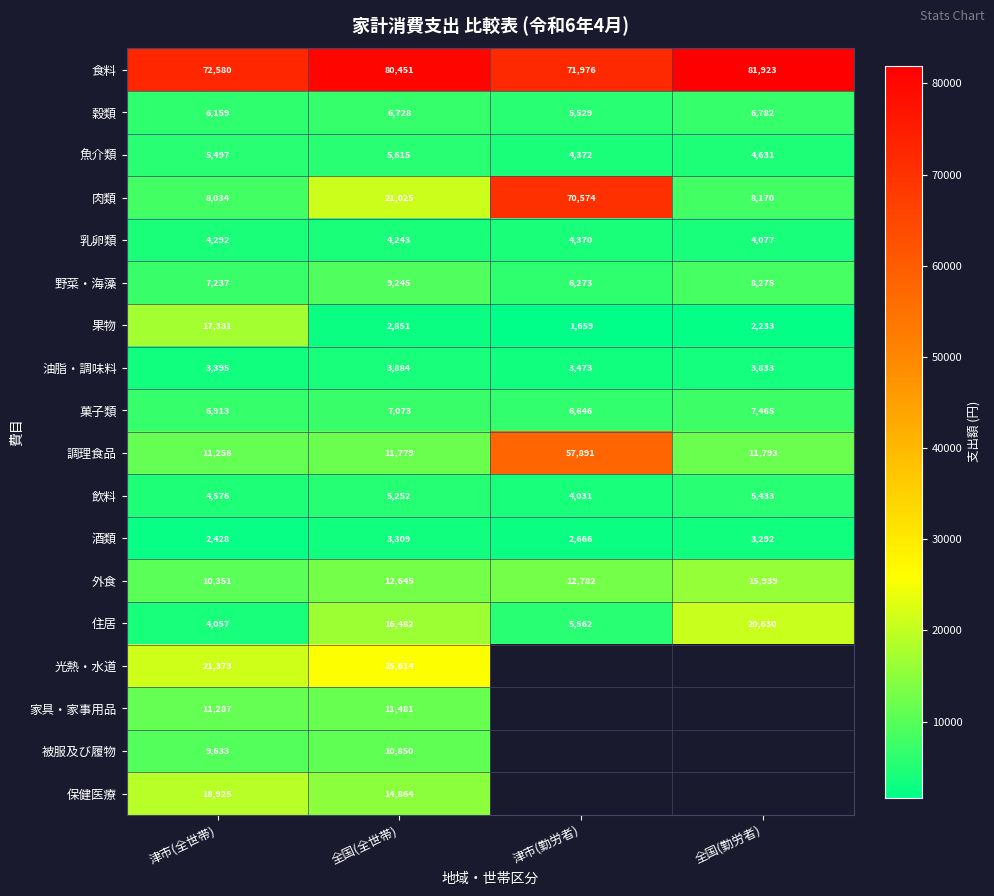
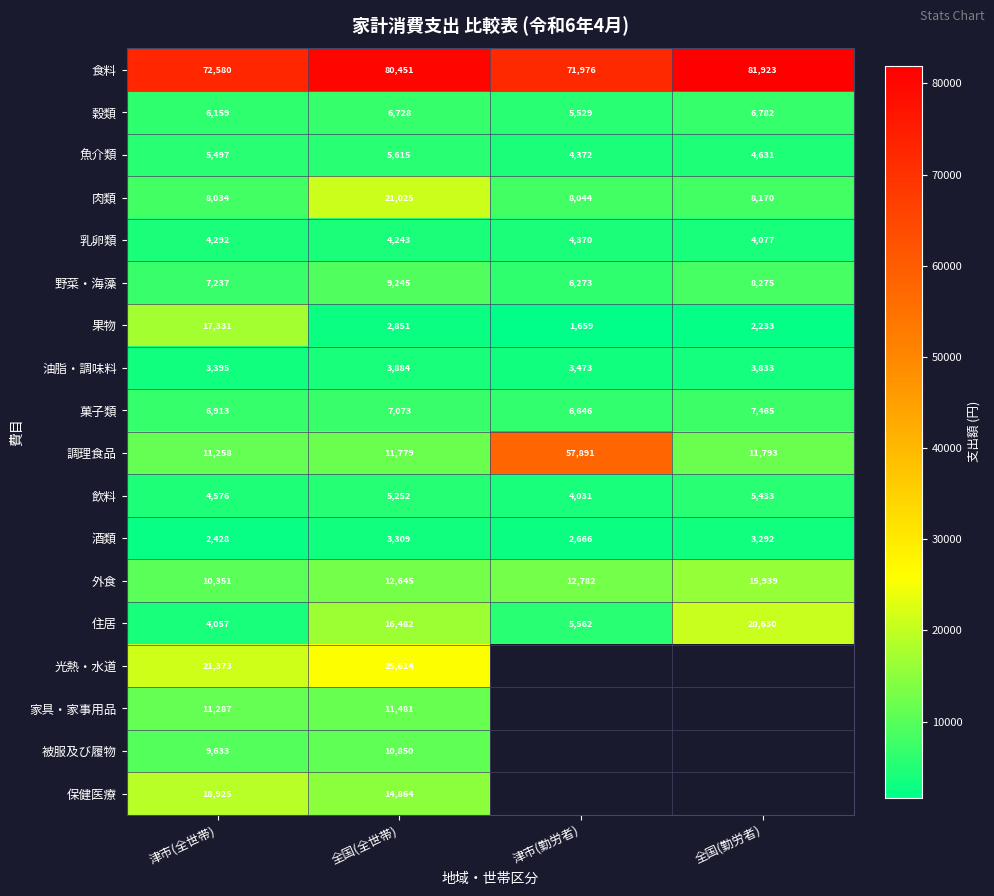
肉類, 津市(勤労者): 70,574 -> 8,044
